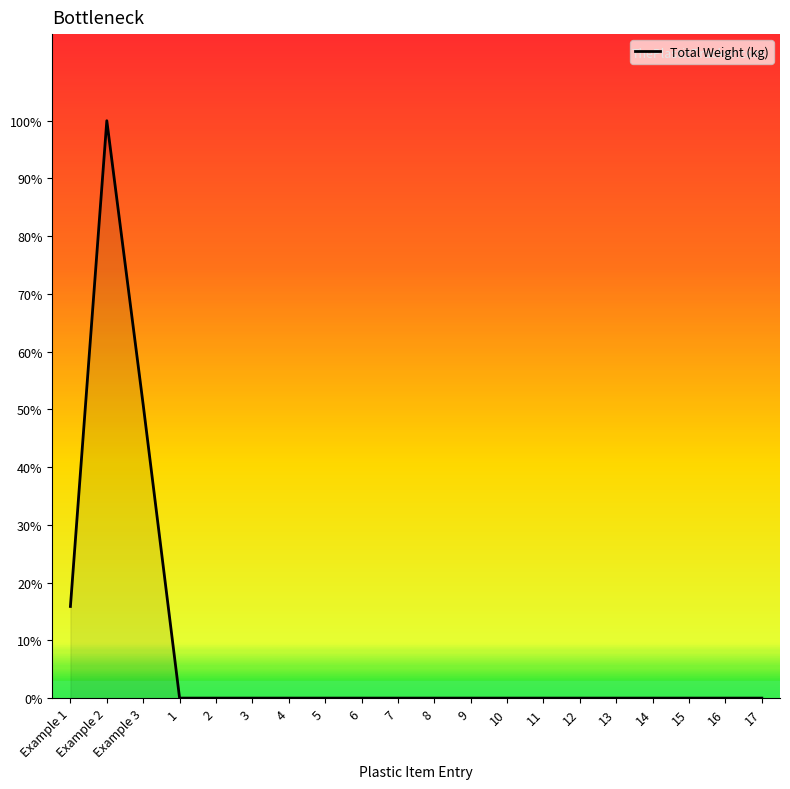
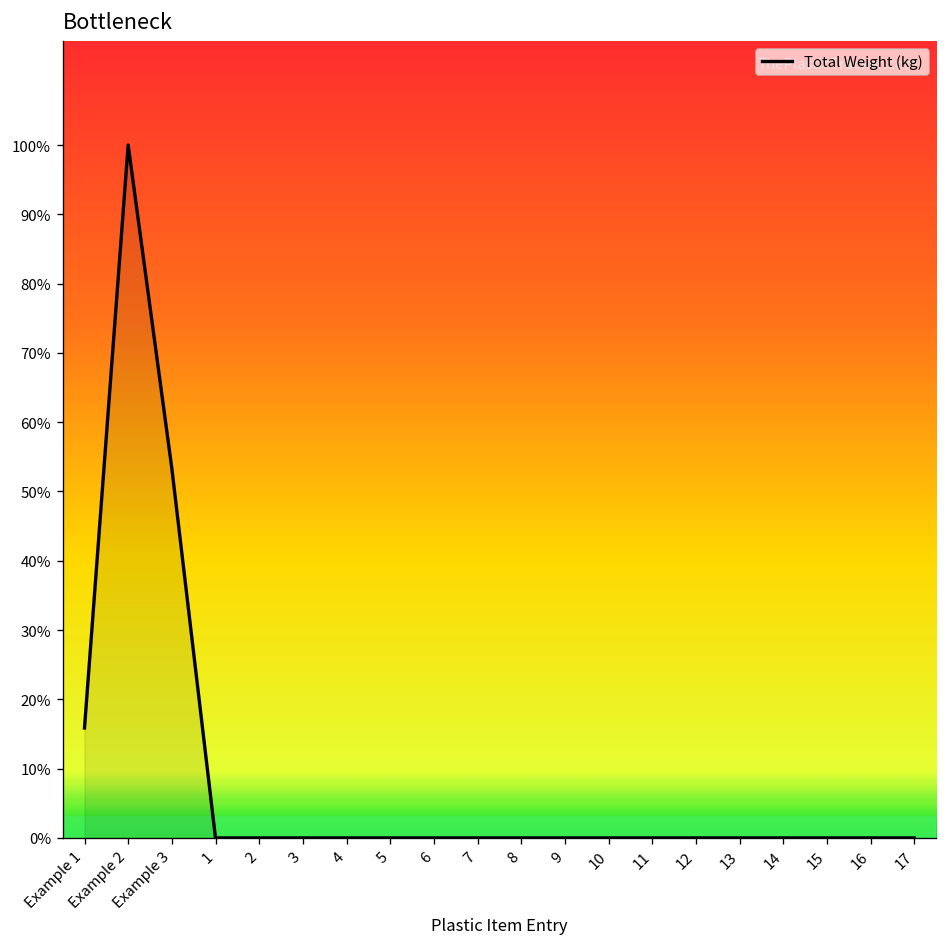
Example 3: 51% -> 53%
